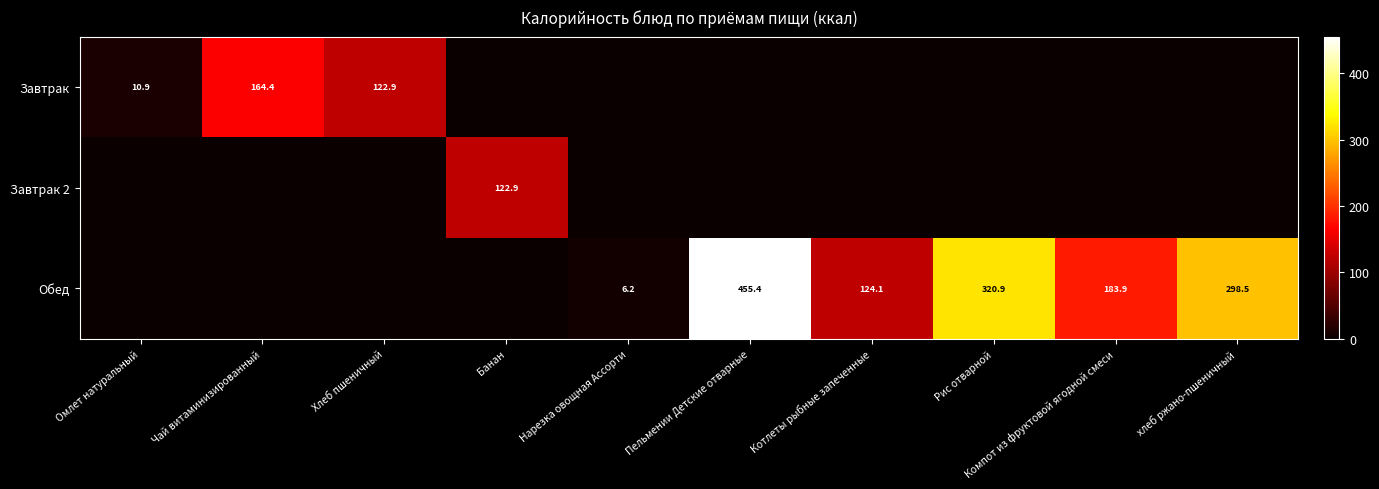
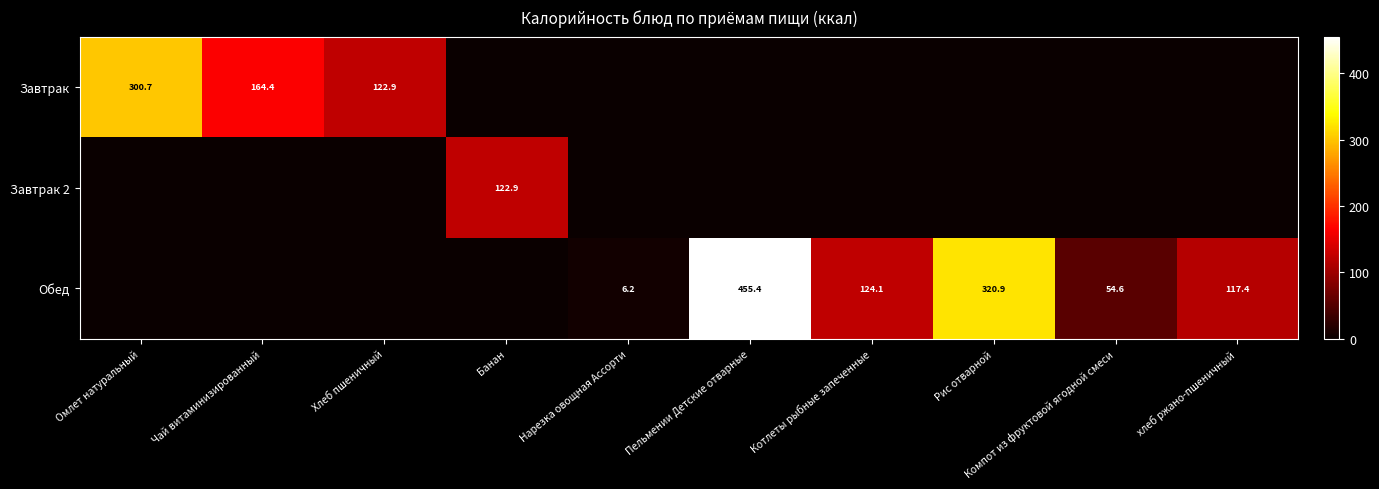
Завтрак, Омлет натуральный: 10.9 -> 300.7
Обед, Компот из фруктовой ягодной смеси: 183.9 -> 54.6
Обед, хлеб ржано-пшеничный: 298.5 -> 117.4
